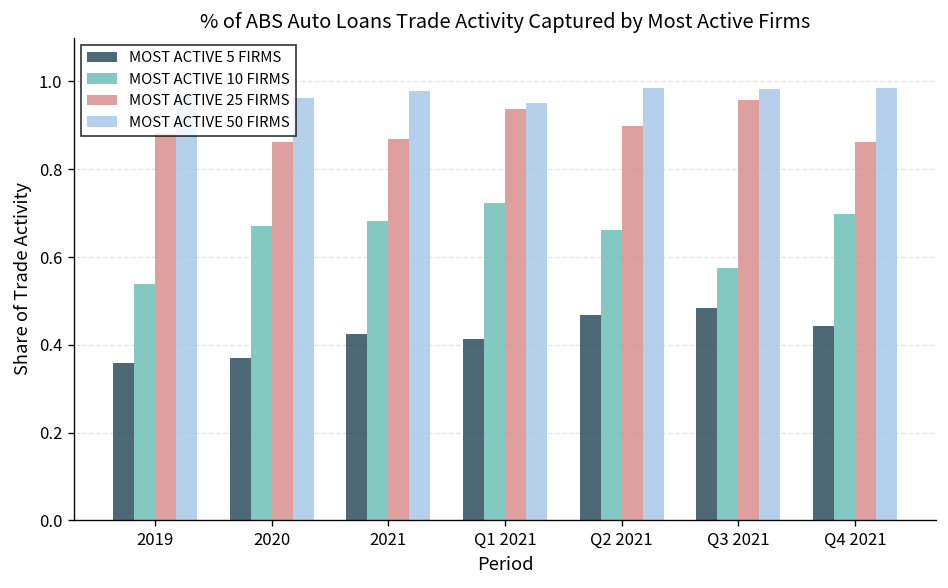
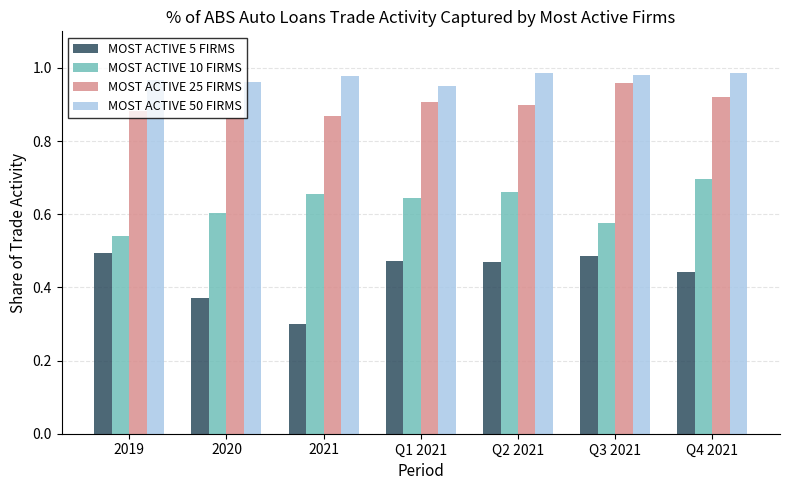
MOST ACTIVE 5 FIRMS, 2019: 0.36 -> 0.49
MOST ACTIVE 10 FIRMS, 2020: 0.67 -> 0.60
MOST ACTIVE 5 FIRMS, 2021: 0.42 -> 0.30
MOST ACTIVE 10 FIRMS, 2021: 0.68 -> 0.65
MOST ACTIVE 5 FIRMS, Q1 2021: 0.41 -> 0.47
MOST ACTIVE 10 FIRMS, Q1 2021: 0.72 -> 0.64
MOST ACTIVE 25 FIRMS, Q1 2021: 0.94 -> 0.91
MOST ACTIVE 25 FIRMS, Q4 2021: 0.86 -> 0.92
